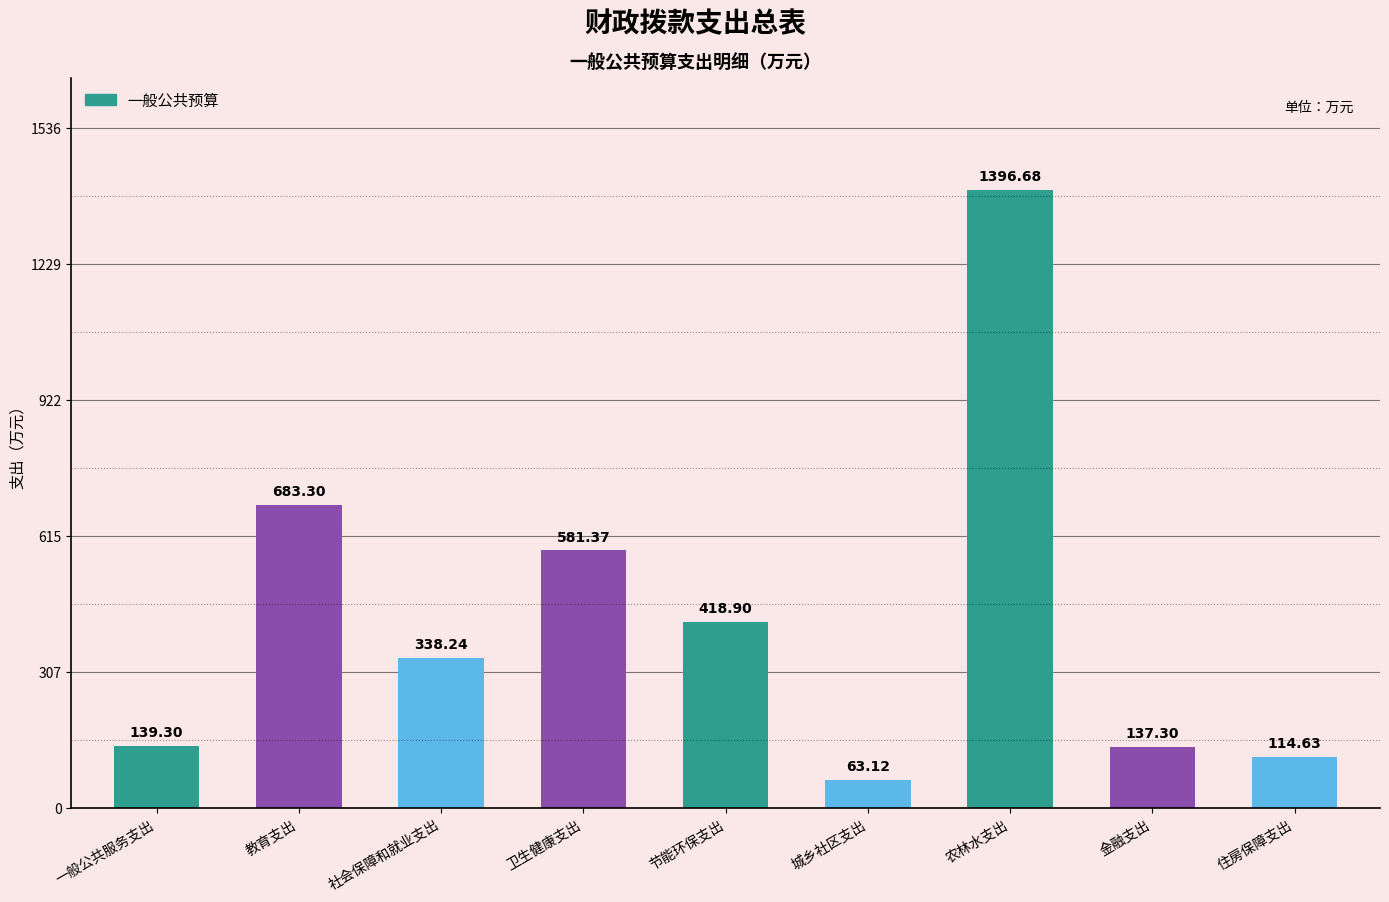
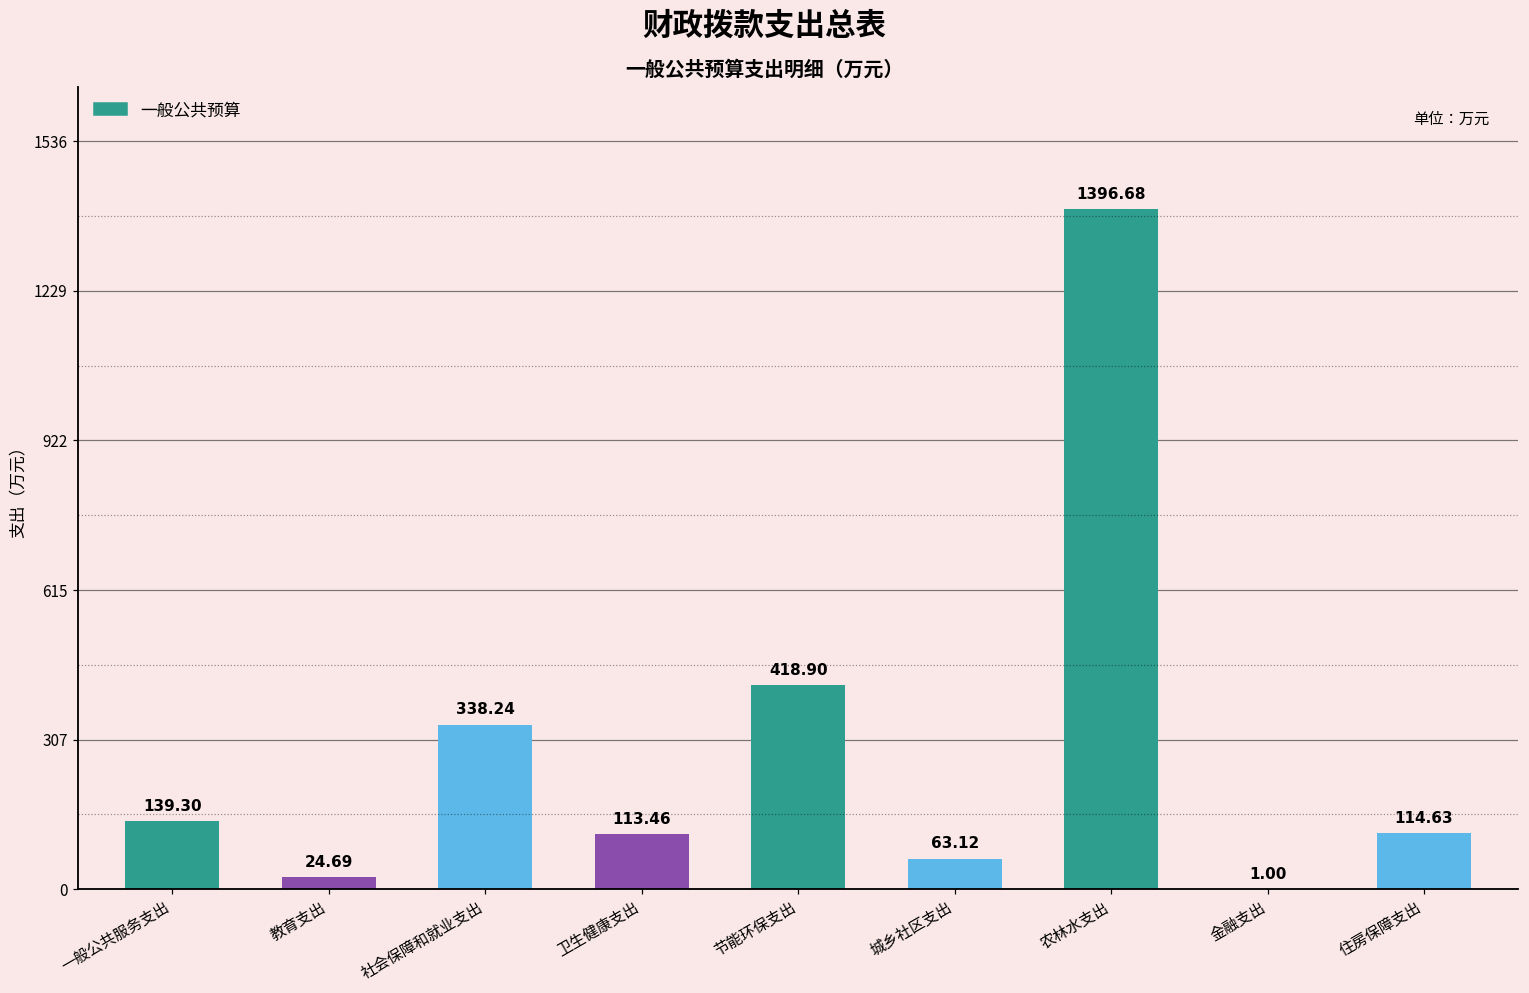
教育支出: 683.30 -> 24.69
卫生健康支出: 581.37 -> 113.46
金融支出: 137.30 -> 1.00
